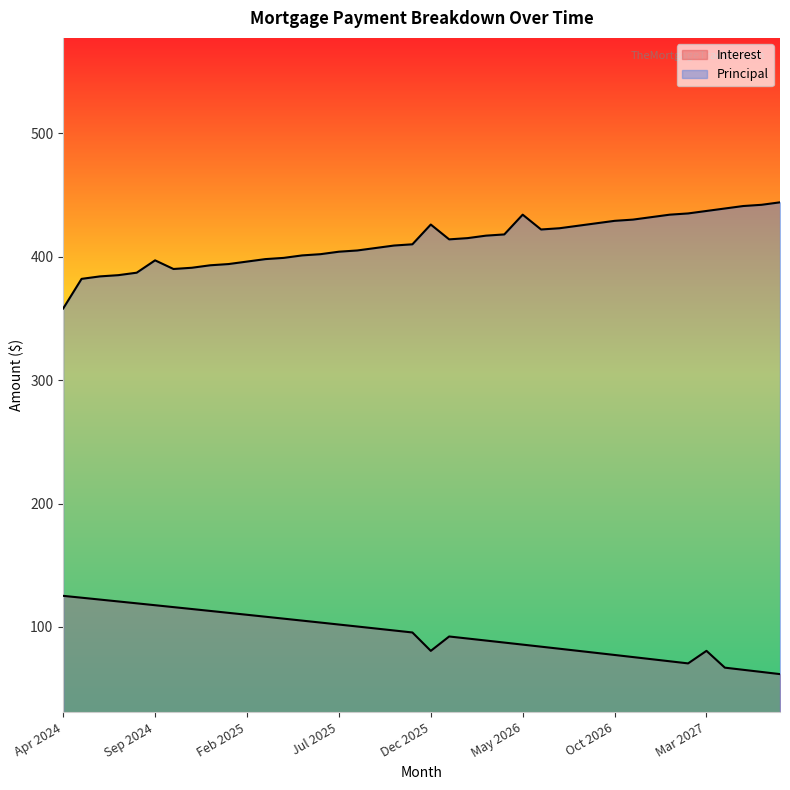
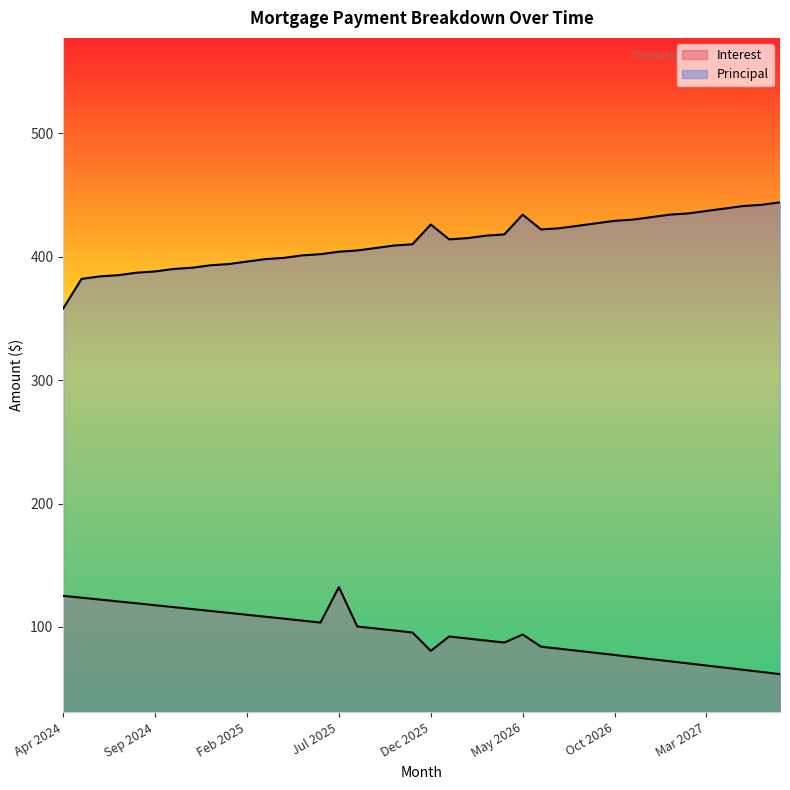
Principal, Sep 2024: 397 -> 388
Interest, Jul 2025: 102 -> 132
Interest, May 2026: 86 -> 94
Interest, Mar 2027: 81 -> 69
